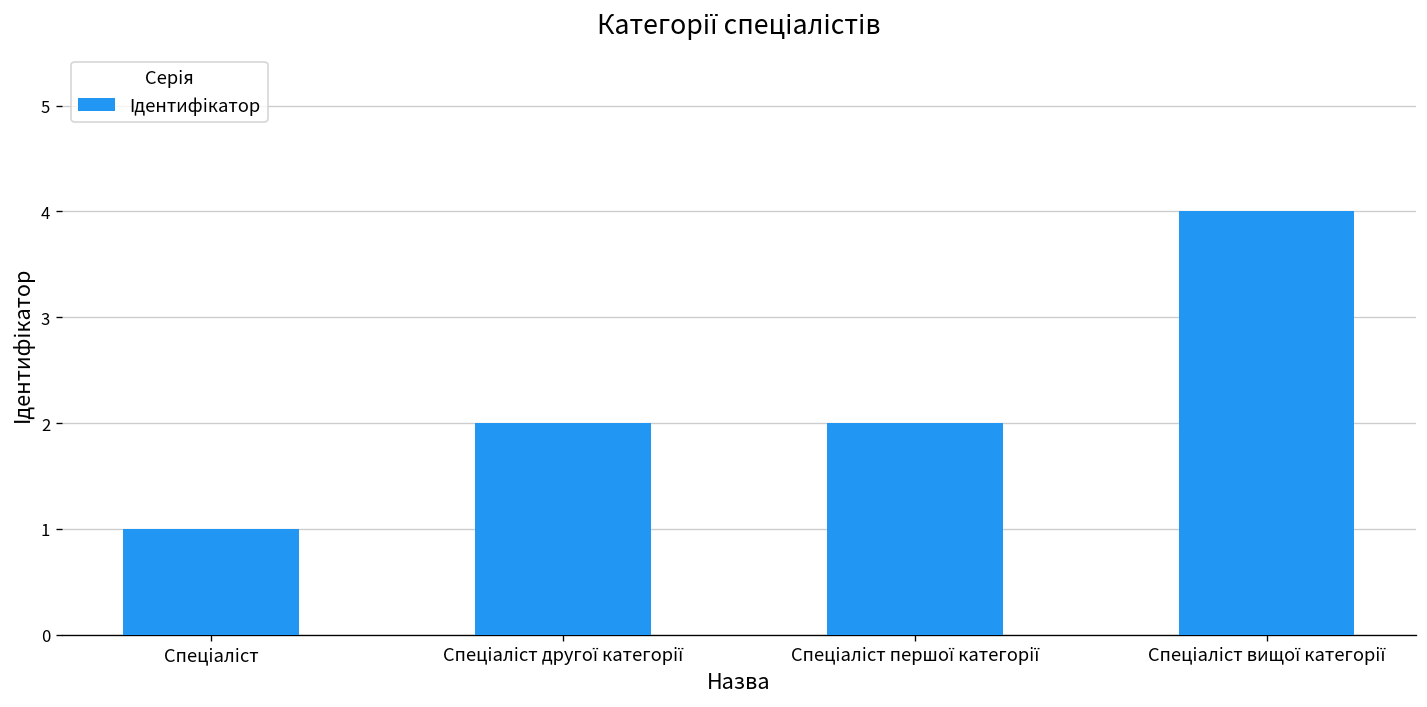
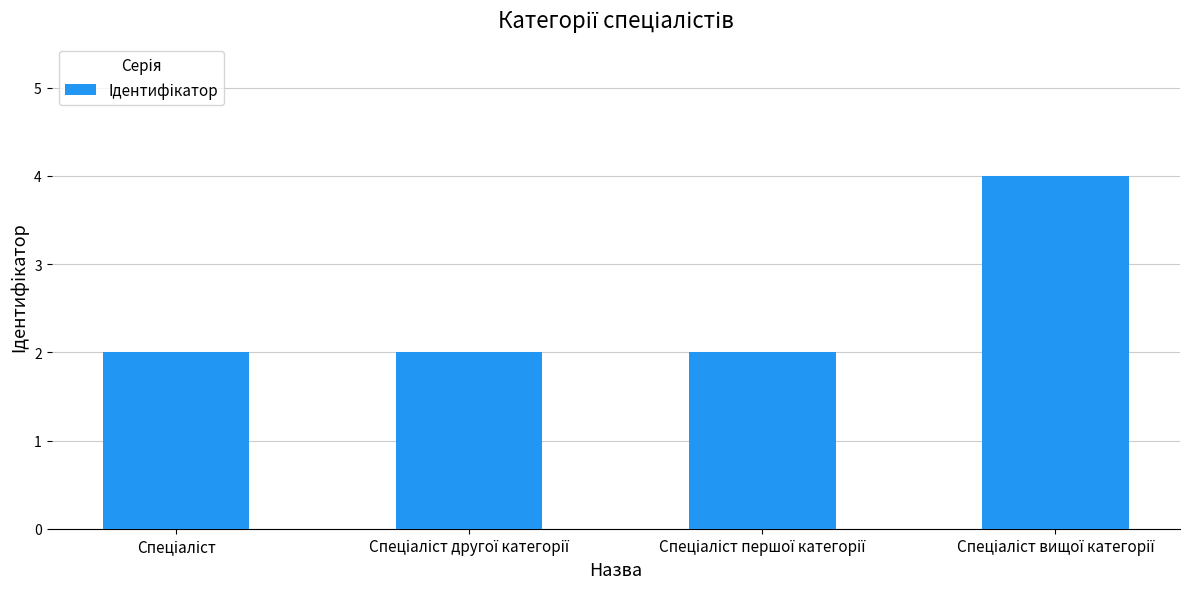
Спеціаліст: 1 -> 2
